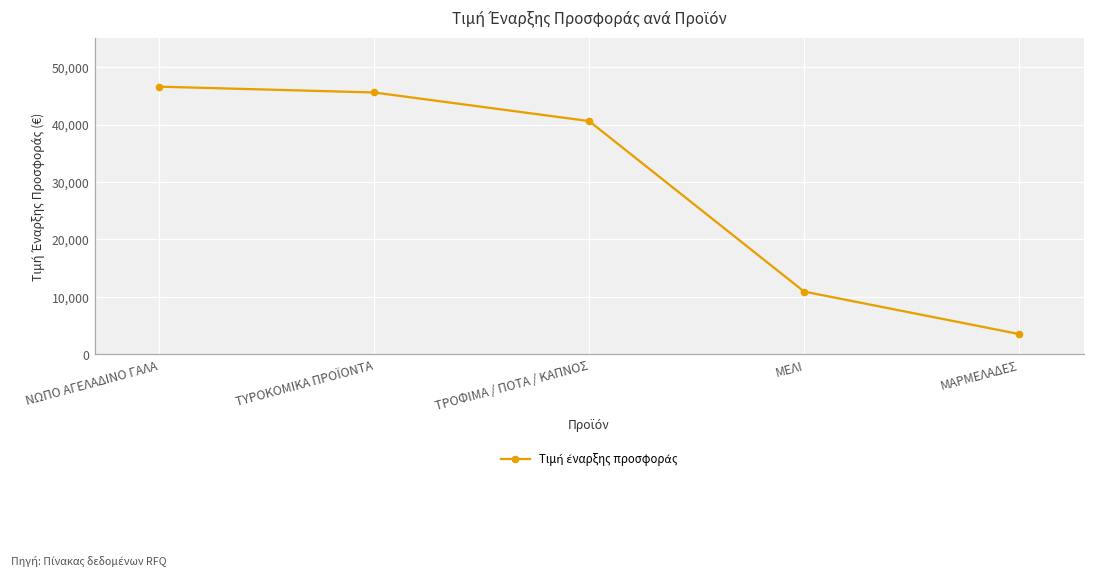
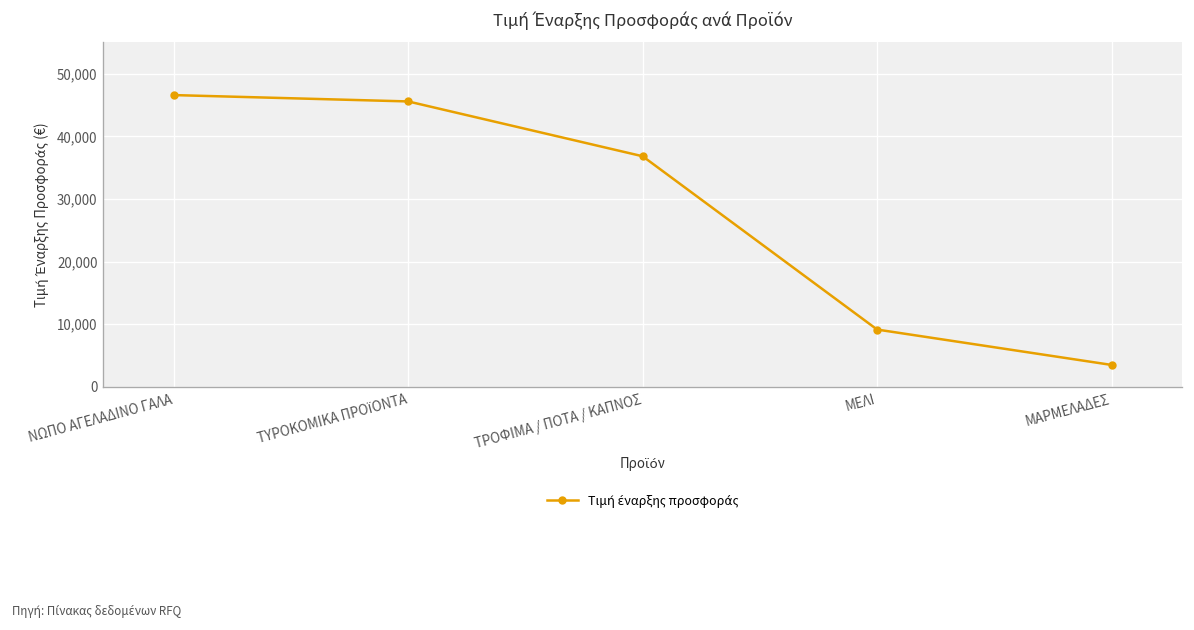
ΤΡΟΦΙΜΑ / ΠΟΤΑ / ΚΑΠΝΟΣ: 41,000 -> 37,000
ΜΕΛΙ: 11,000 -> 9,000
